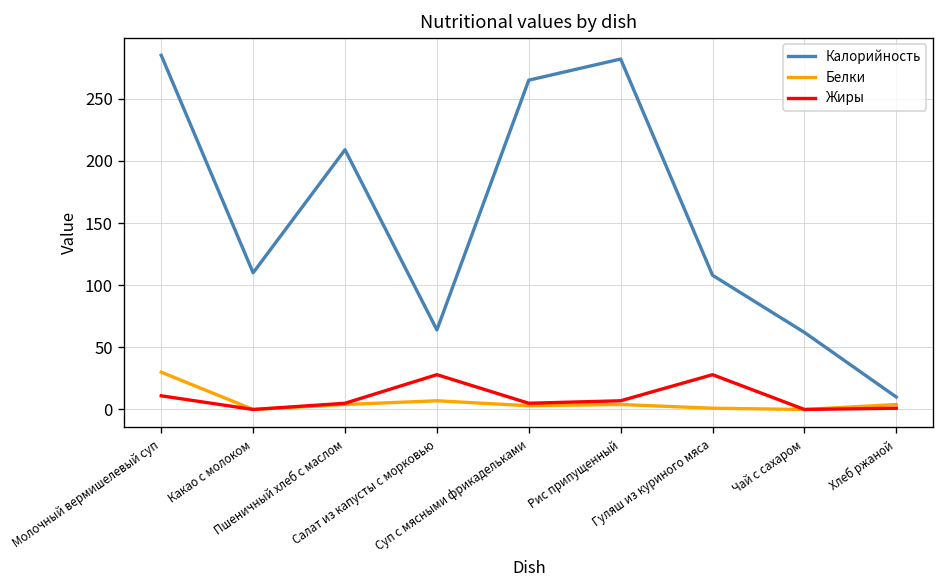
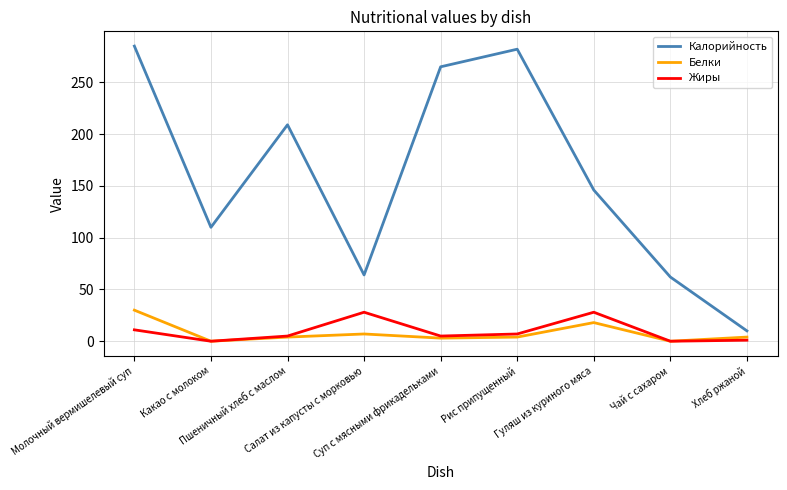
Калорийность, Гуляш из куриного мяса: 108 -> 146
Белки, Гуляш из куриного мяса: 1 -> 18
